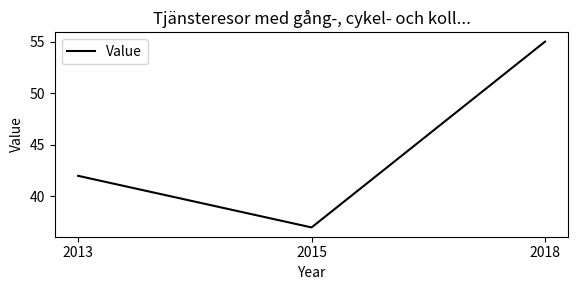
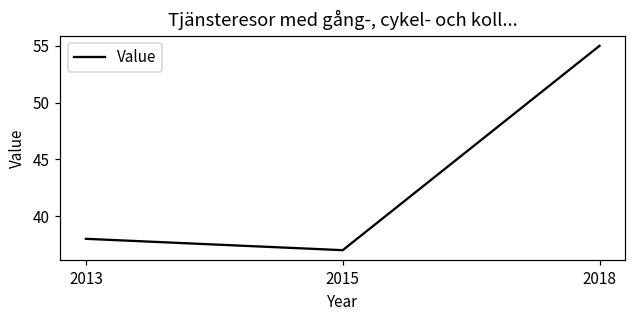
2013: 42 -> 38
